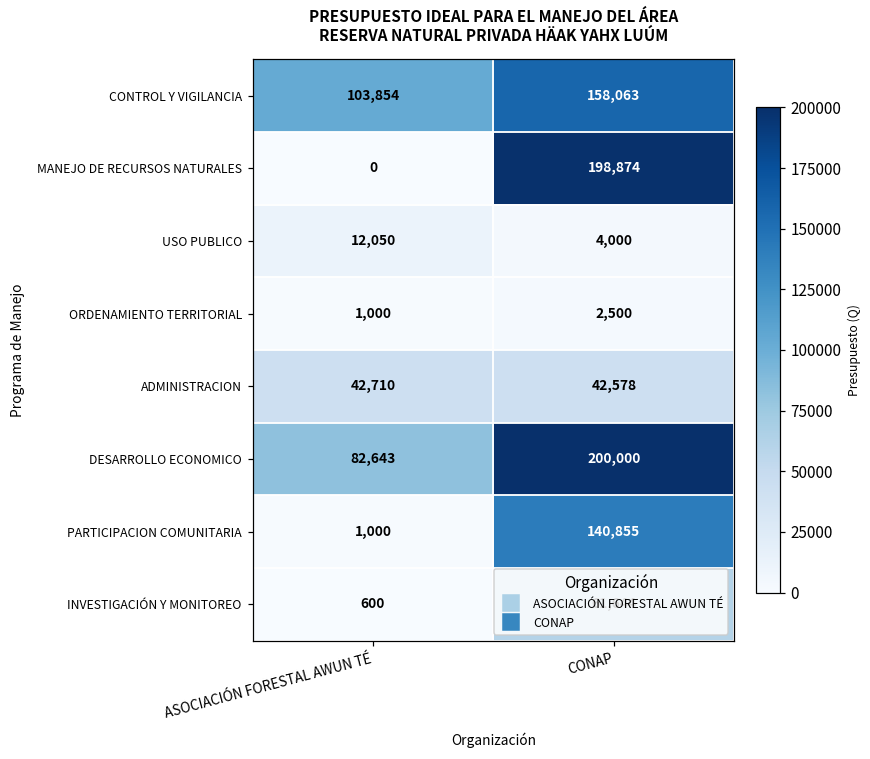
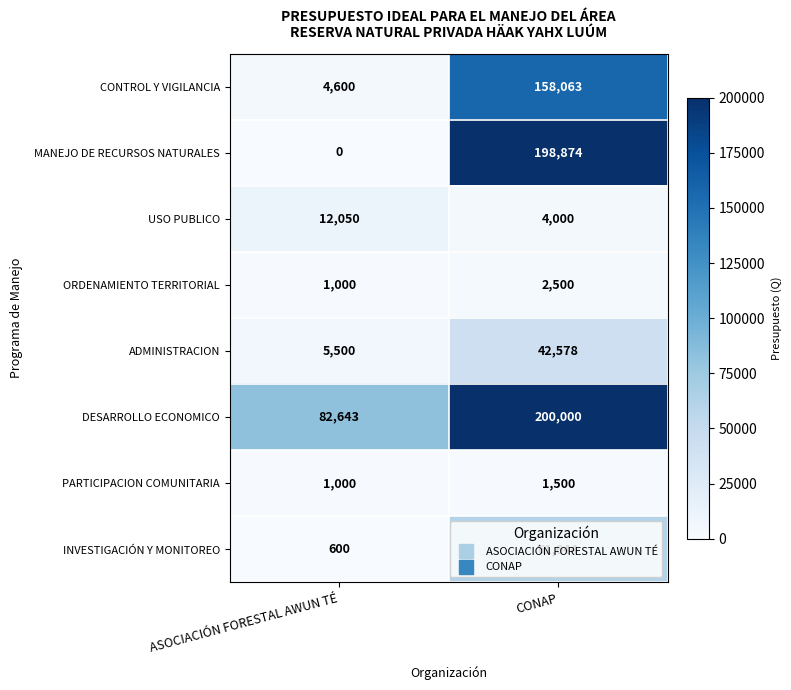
CONTROL Y VIGILANCIA, ASOCIACIÓN FORESTAL AWUN TÉ: 103,854 -> 4,600
ADMINISTRACION, ASOCIACIÓN FORESTAL AWUN TÉ: 42,710 -> 5,500
PARTICIPACION COMUNITARIA, CONAP: 140,855 -> 1,500
